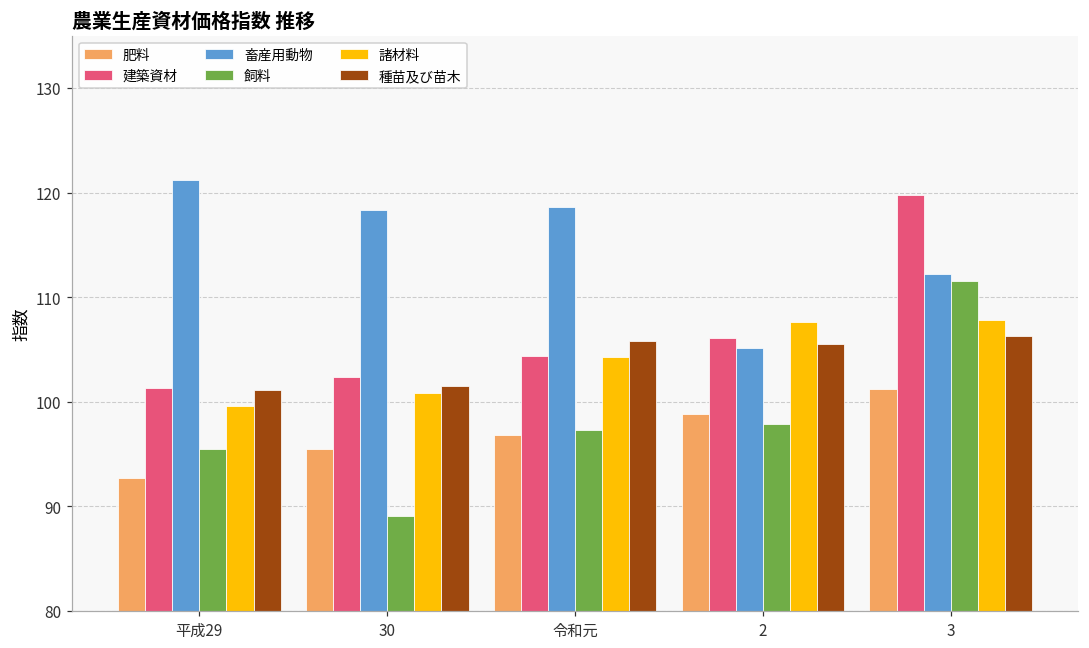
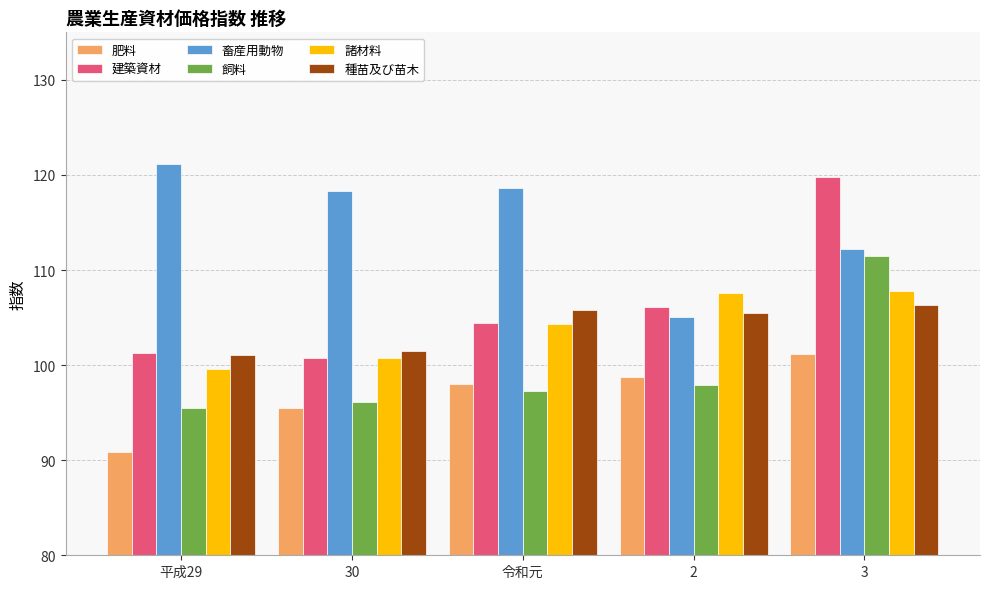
肥料, 平成29: 93 -> 91
建築資材, 30: 102 -> 101
飼料, 30: 89 -> 96
肥料, 令和元: 97 -> 98
